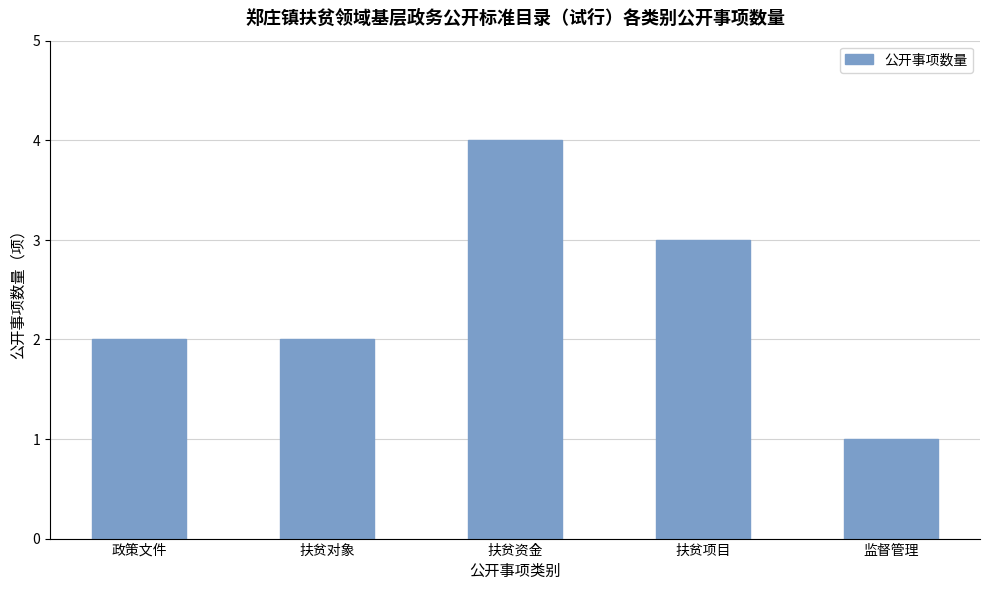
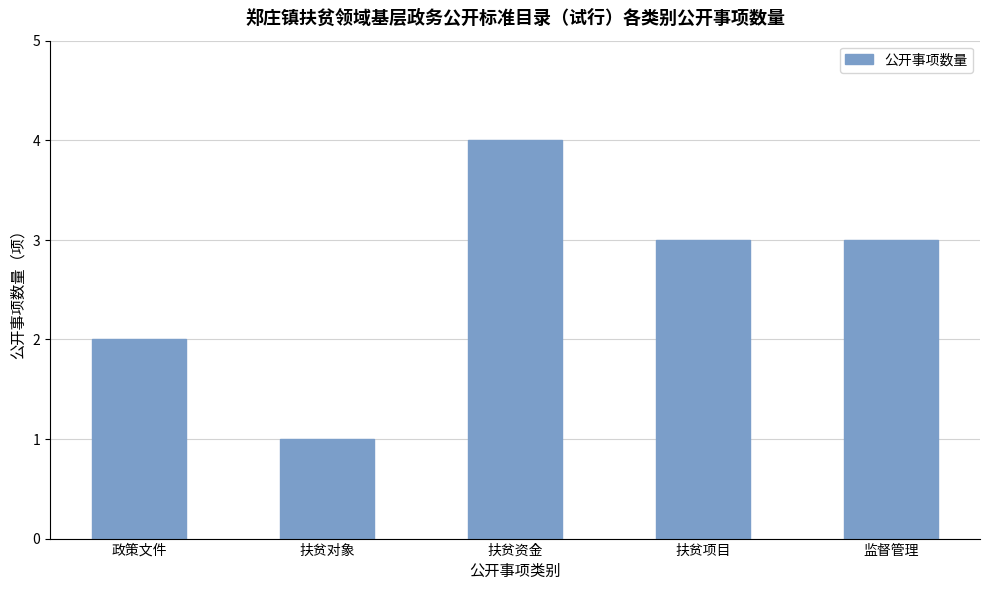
扶贫对象: 2 -> 1
监督管理: 1 -> 3
